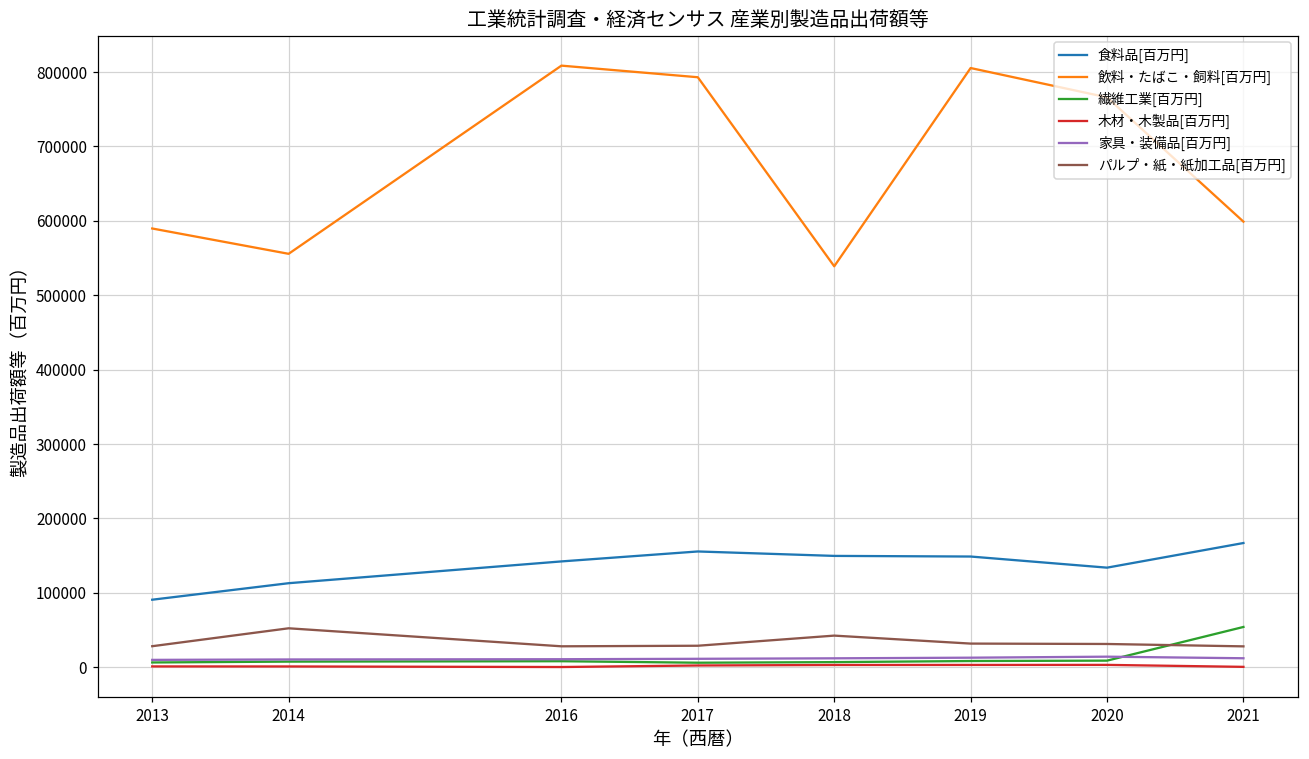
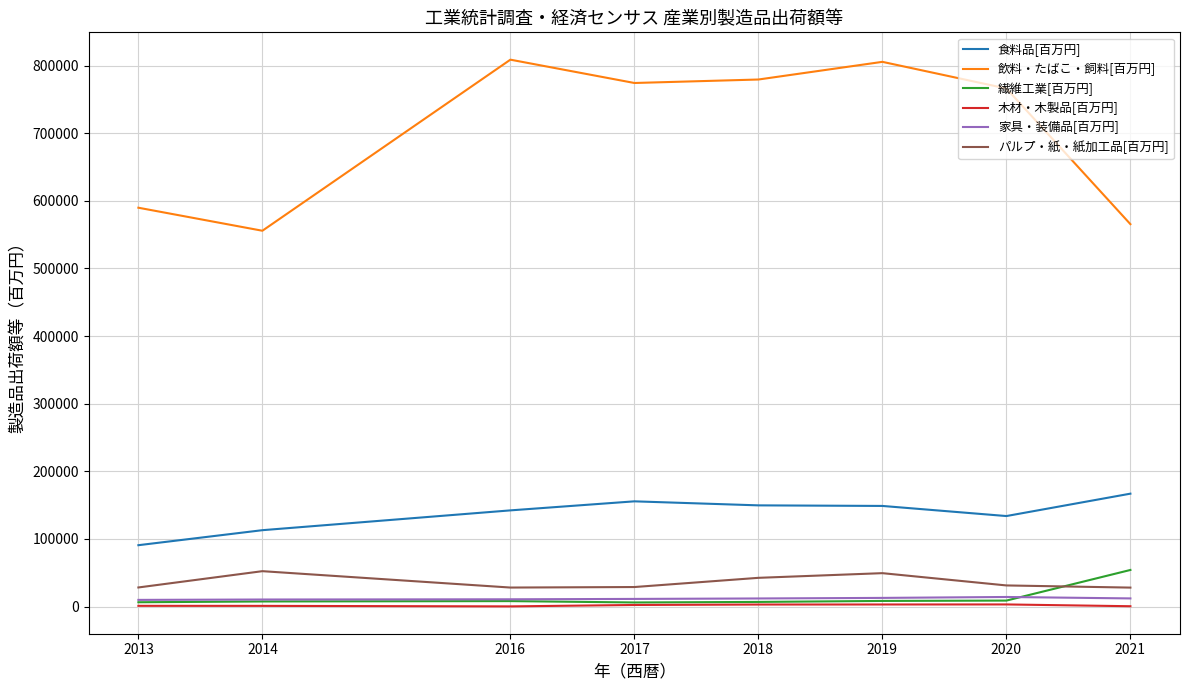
飲料・たばこ・飼料[百万円], 2017: 790000 -> 770000
飲料・たばこ・飼料[百万円], 2018: 540000 -> 780000
パルプ・紙・紙加工品[百万円], 2019: 30000 -> 50000
飲料・たばこ・飼料[百万円], 2021: 600000 -> 570000
